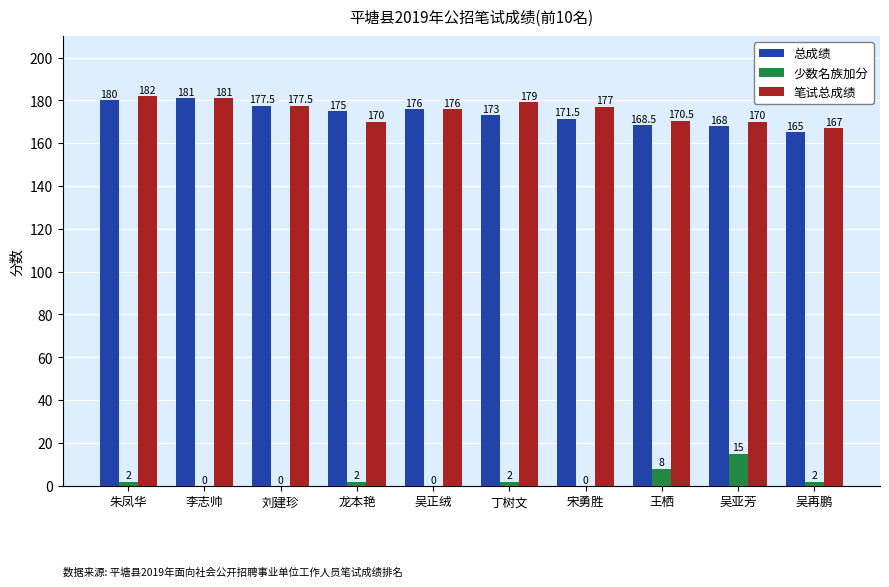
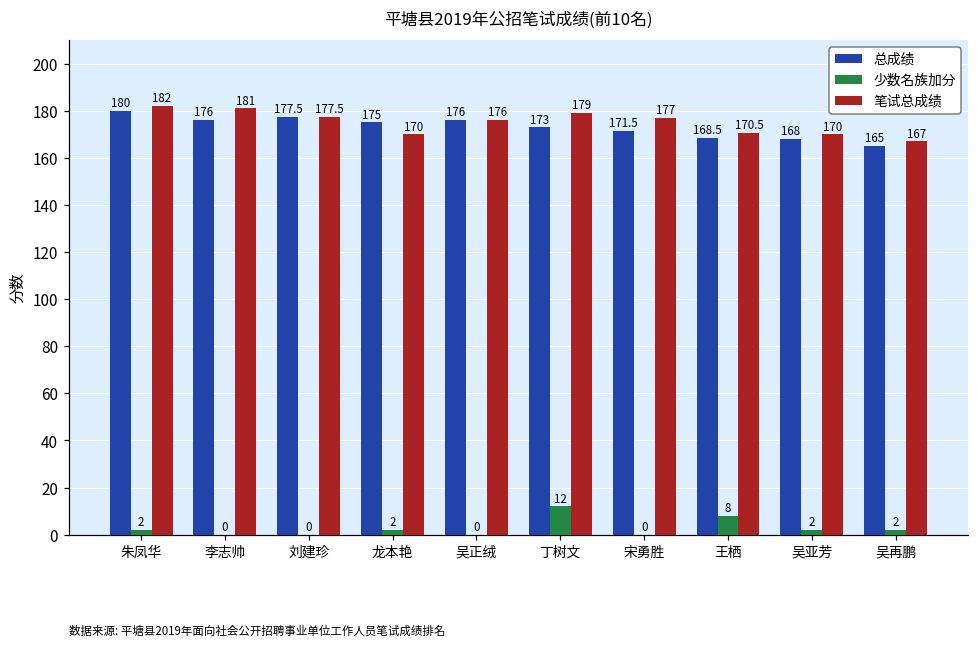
总成绩, 李志帅: 181 -> 176
少数名族加分, 丁树文: 2 -> 12
少数名族加分, 吴亚芳: 15 -> 2
